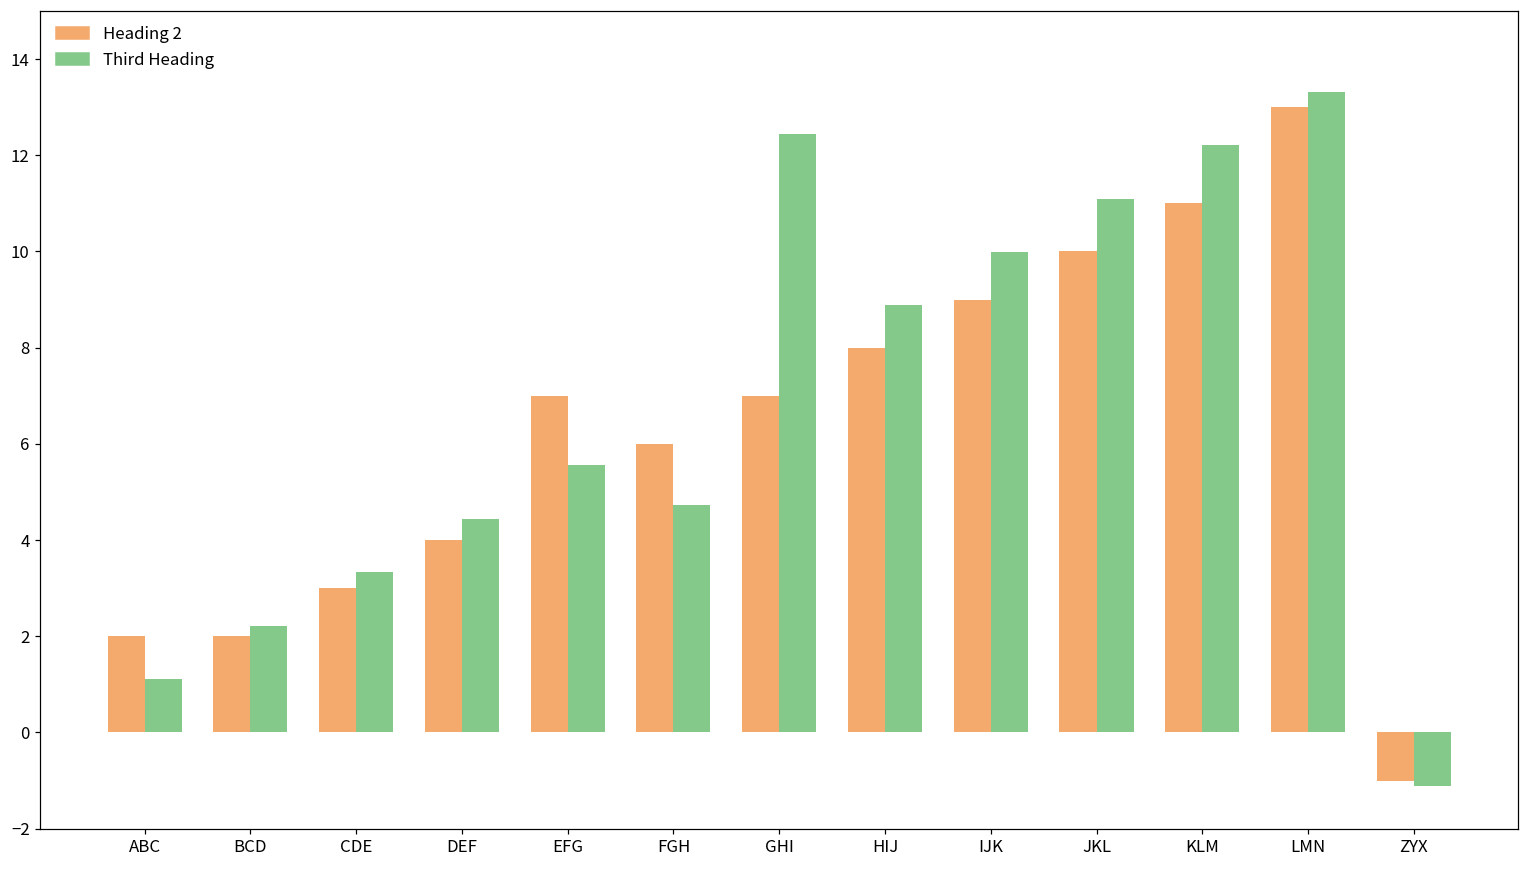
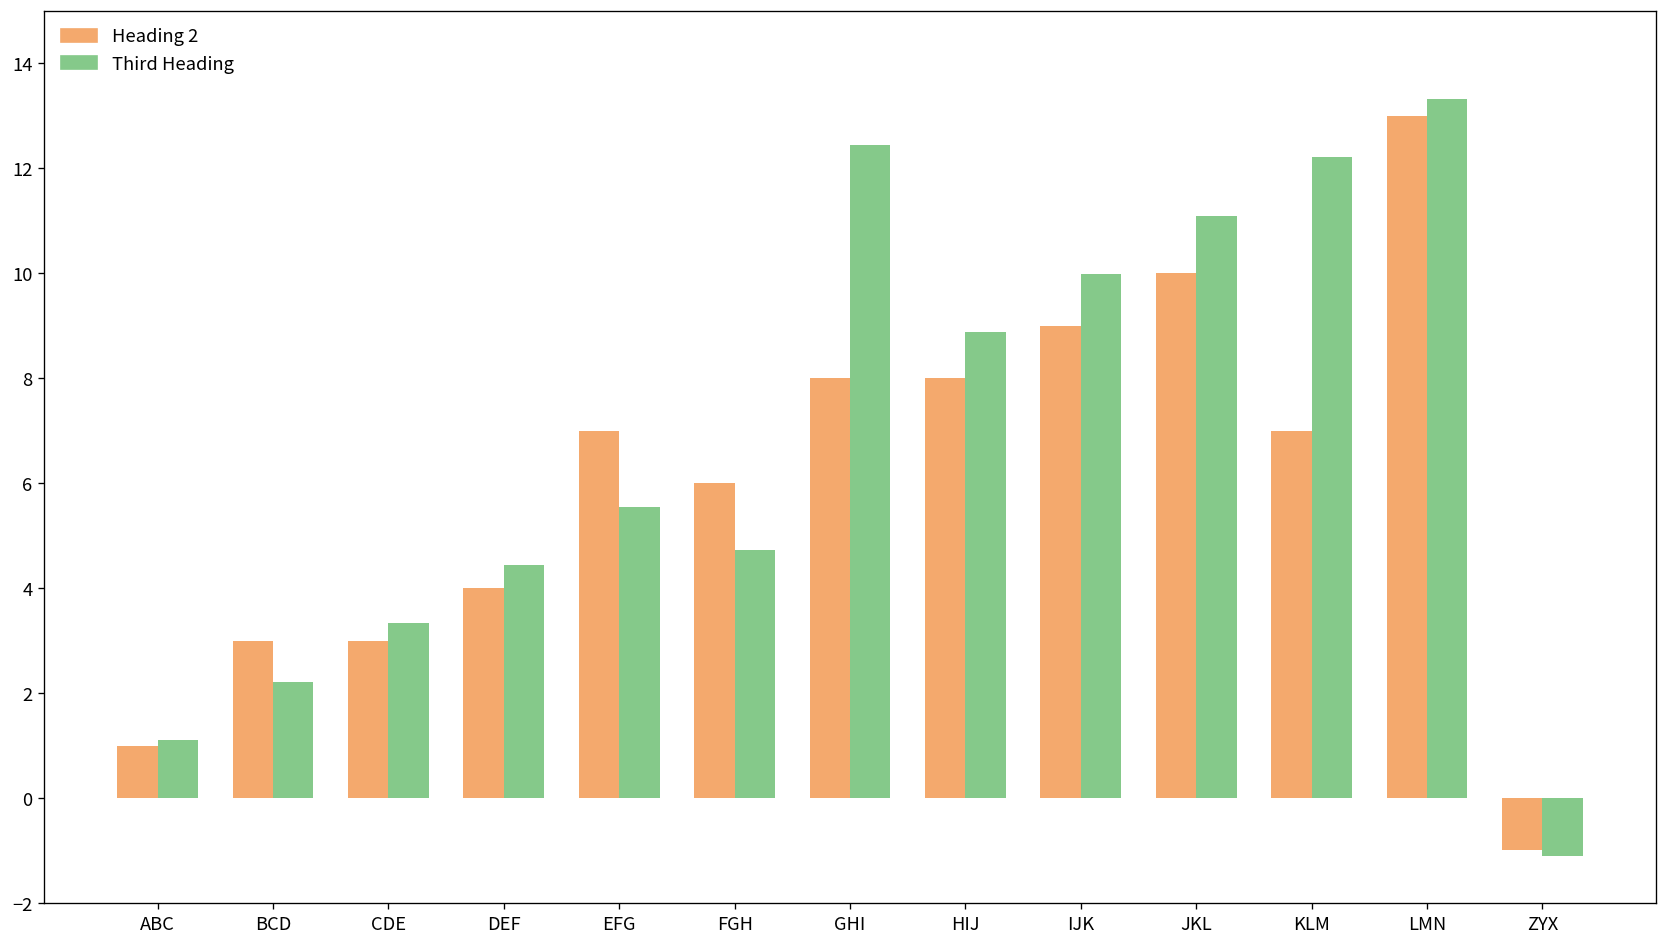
Heading 2, ABC: 2 -> 1
Heading 2, BCD: 2 -> 3
Heading 2, GHI: 7 -> 8
Heading 2, KLM: 11 -> 7
